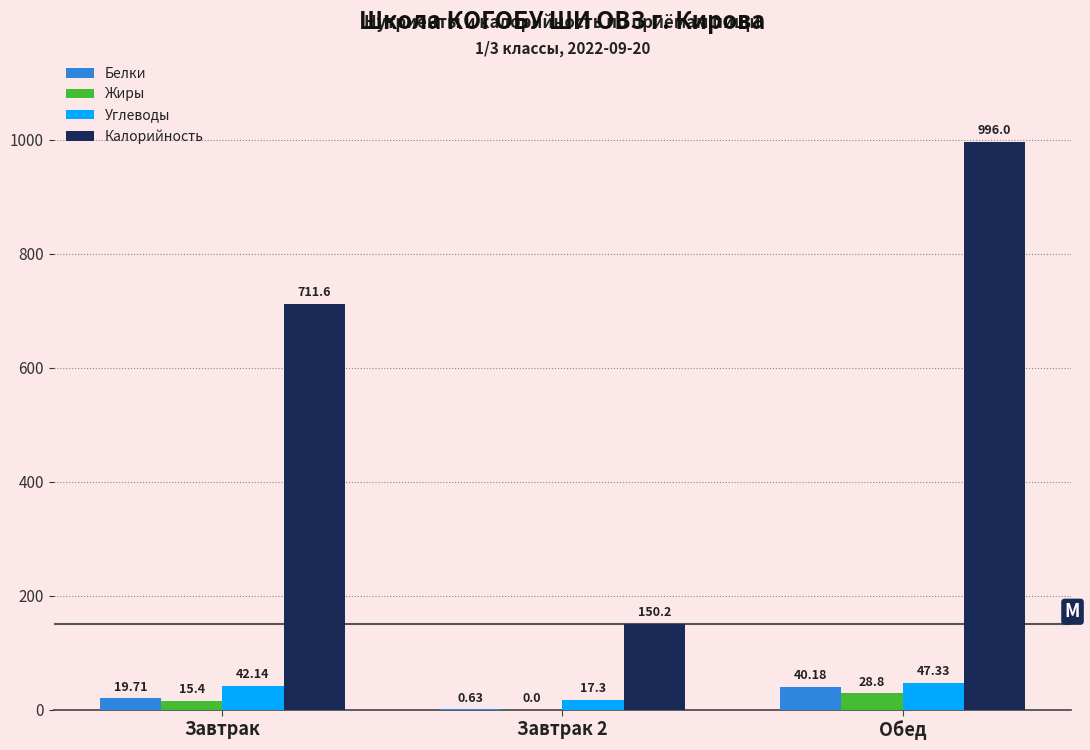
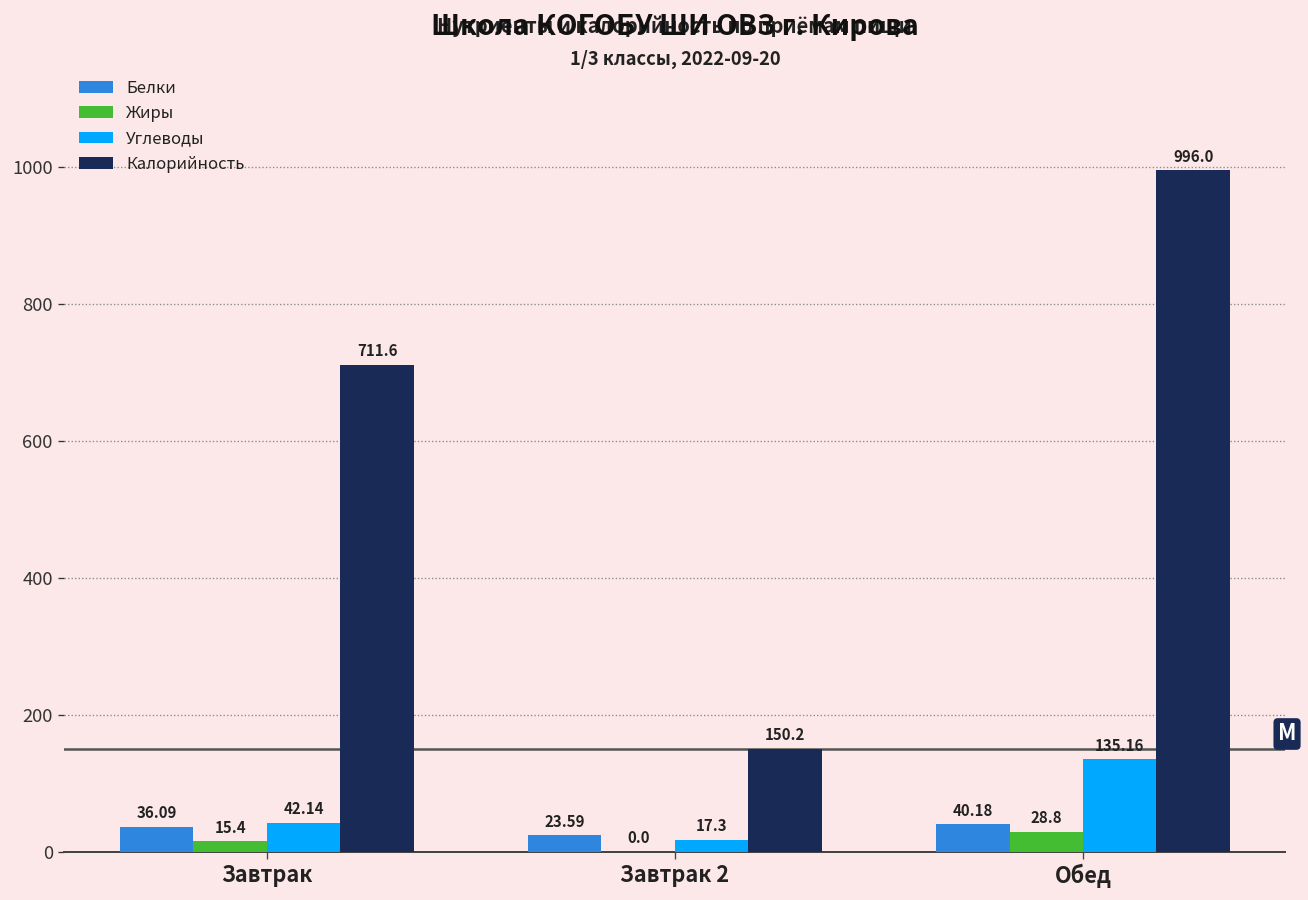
Белки, Завтрак: 19.71 -> 36.09
Белки, Завтрак 2: 0.63 -> 23.59
Углеводы, Обед: 47.33 -> 135.16
